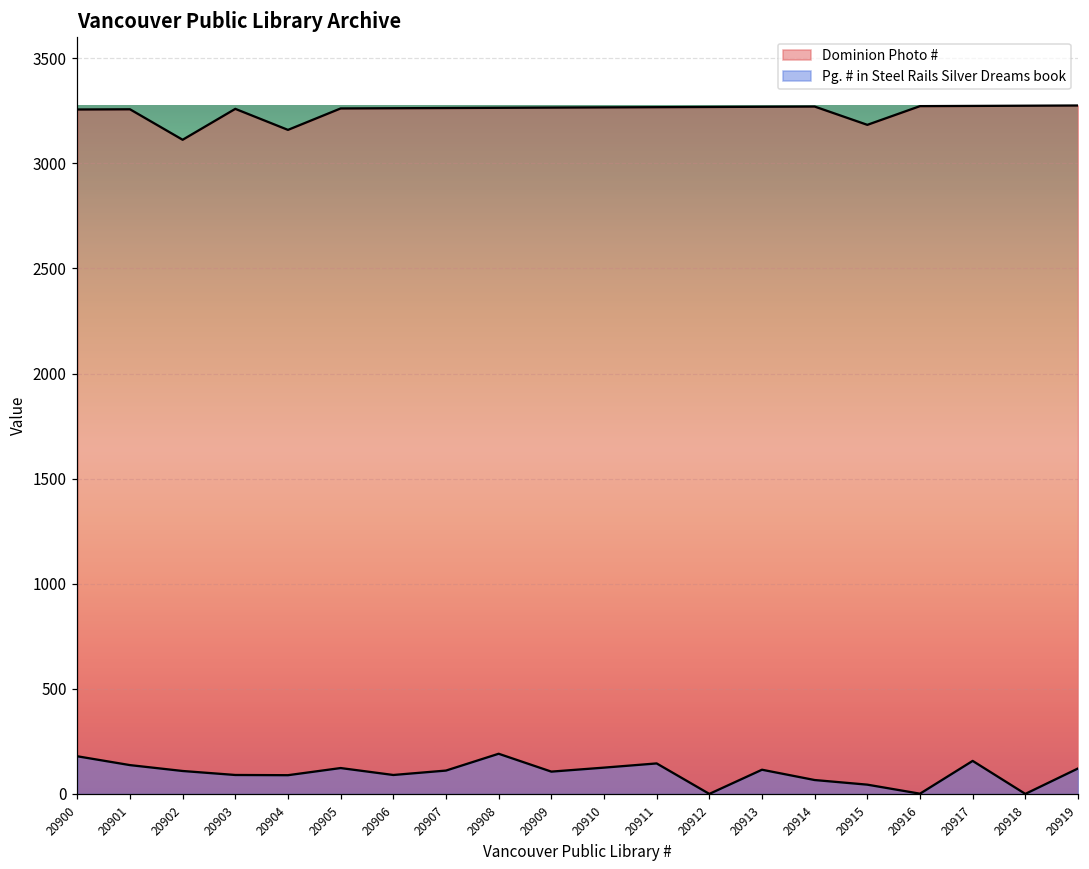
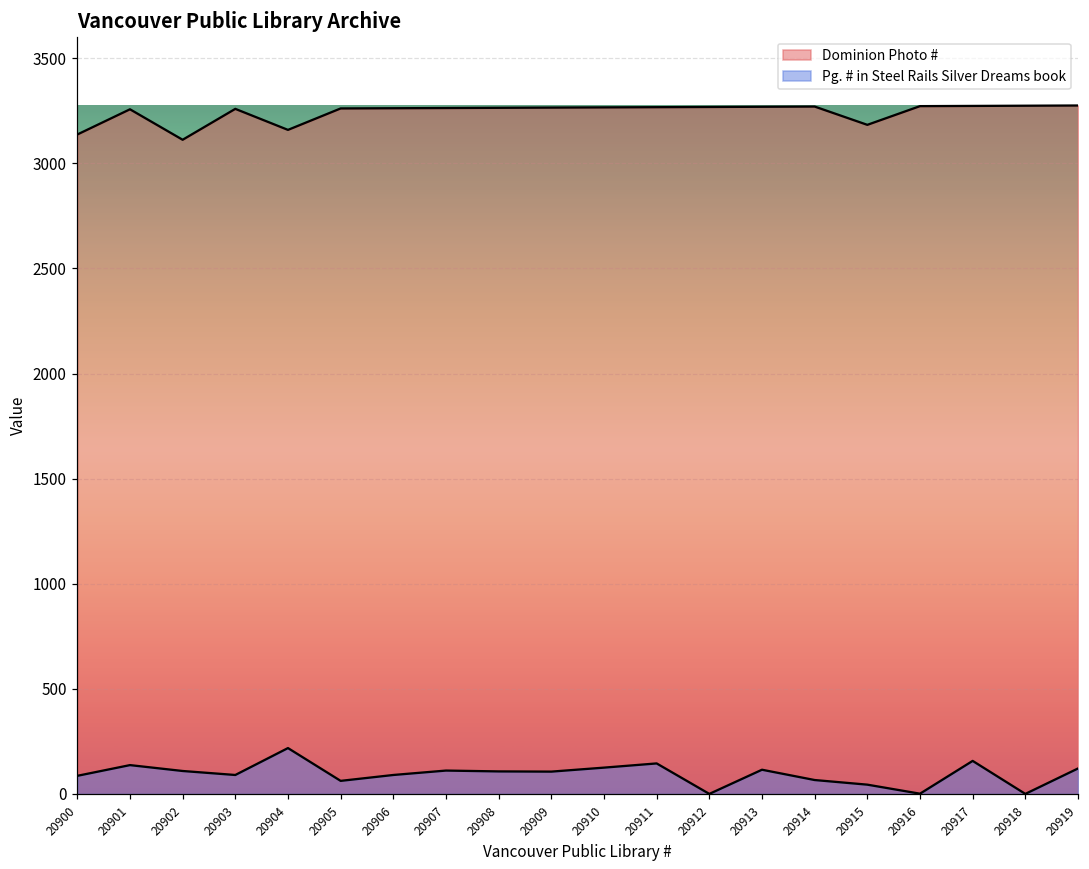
Dominion Photo #, 20900: 3260 -> 3140
Pg. # in Steel Rails Silver Dreams book, 20900: 180 -> 90
Pg. # in Steel Rails Silver Dreams book, 20904: 90 -> 220
Pg. # in Steel Rails Silver Dreams book, 20905: 120 -> 60
Pg. # in Steel Rails Silver Dreams book, 20908: 190 -> 110
